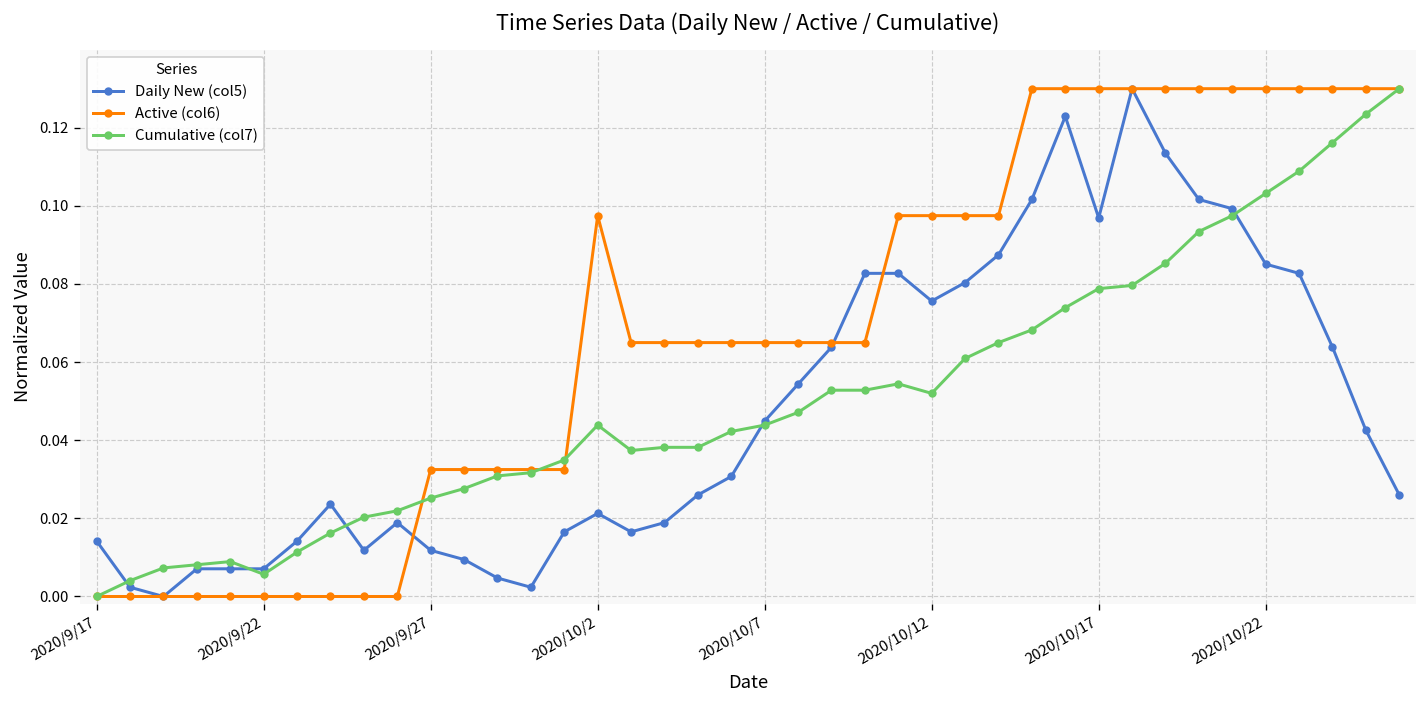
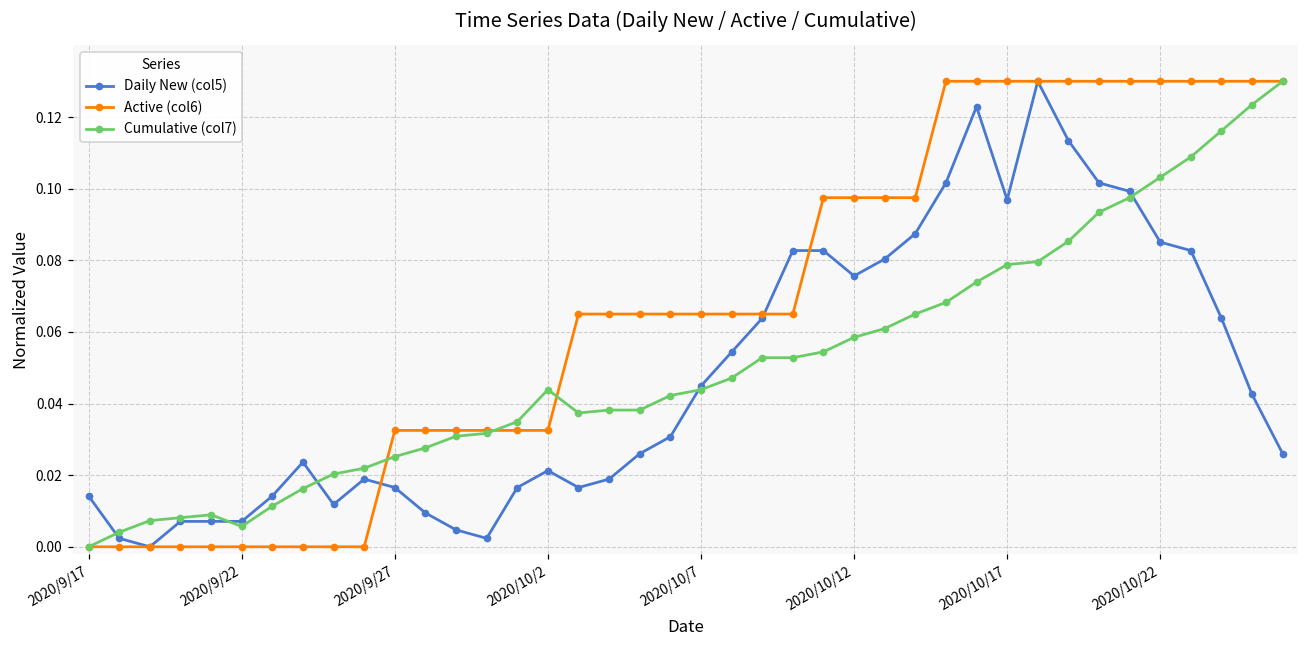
Daily New (col5), 2020/9/27: 0.012 -> 0.017
Active (col6), 2020/10/2: 0.098 -> 0.033
Cumulative (col7), 2020/10/12: 0.052 -> 0.059
